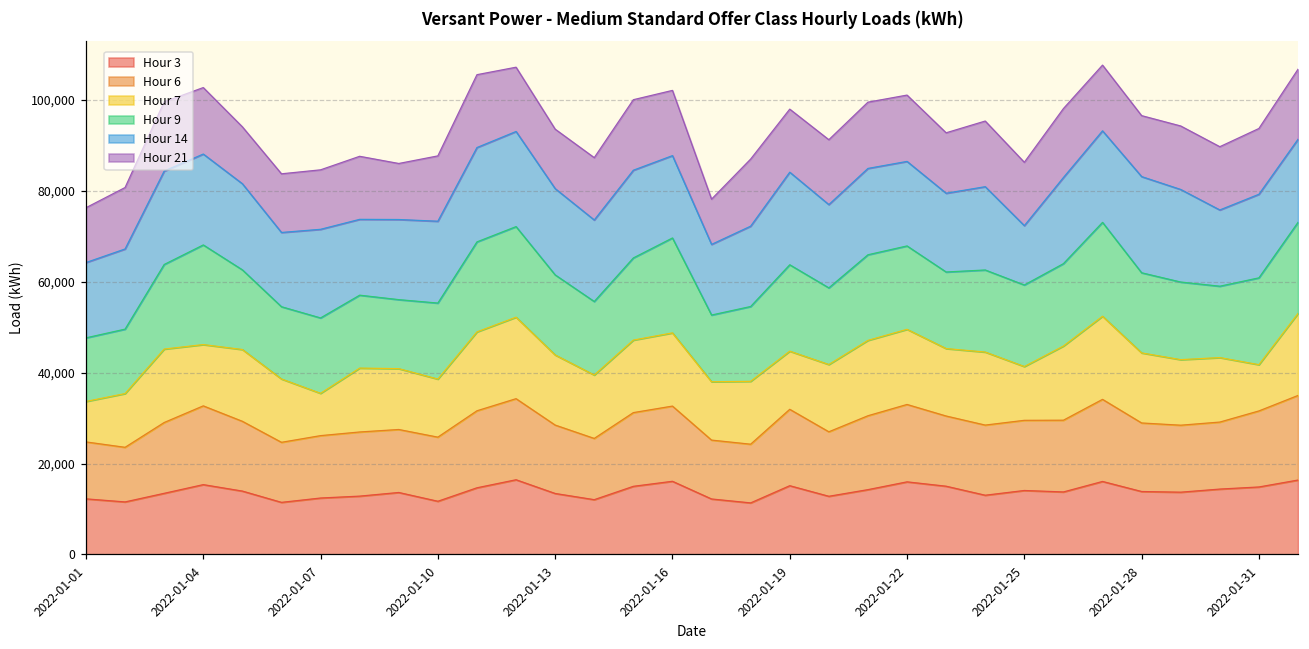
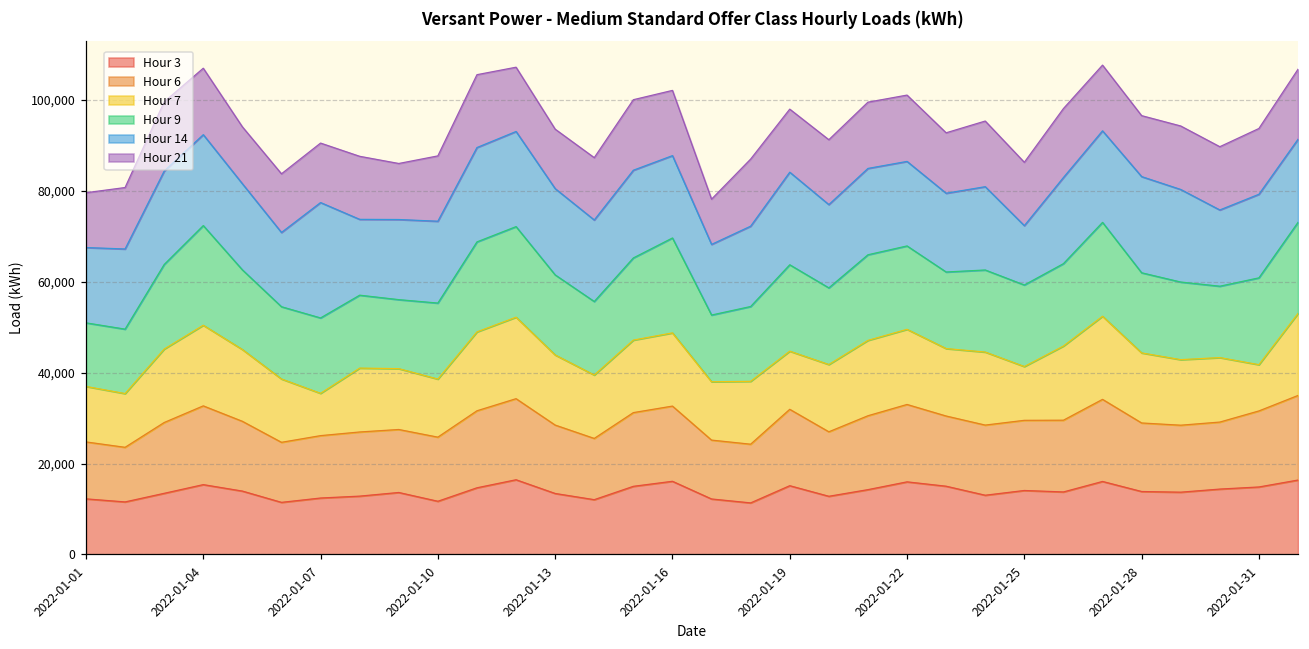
Hour 7, 2022-01-01: 9,000 -> 12,000
Hour 7, 2022-01-04: 13,000 -> 18,000
Hour 14, 2022-01-07: 19,000 -> 25,000
